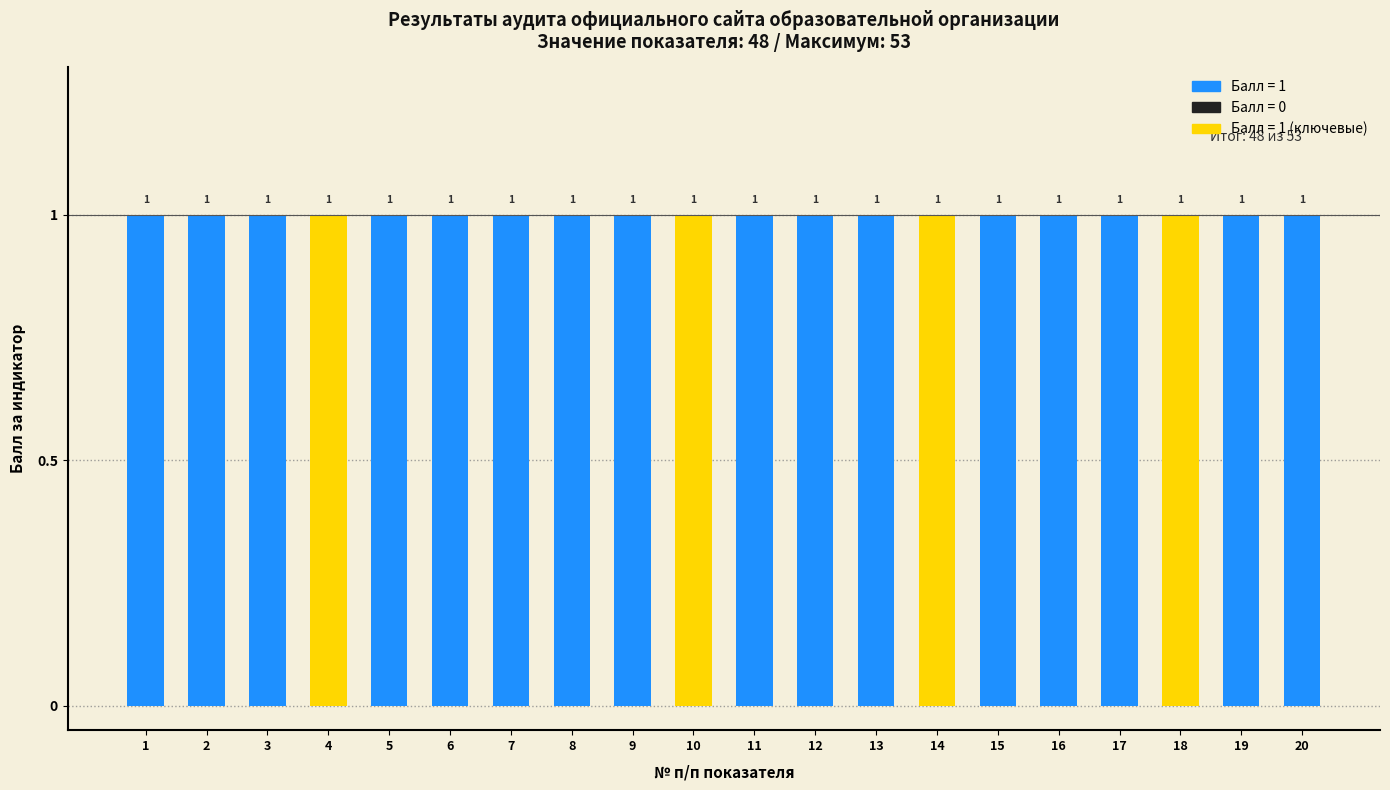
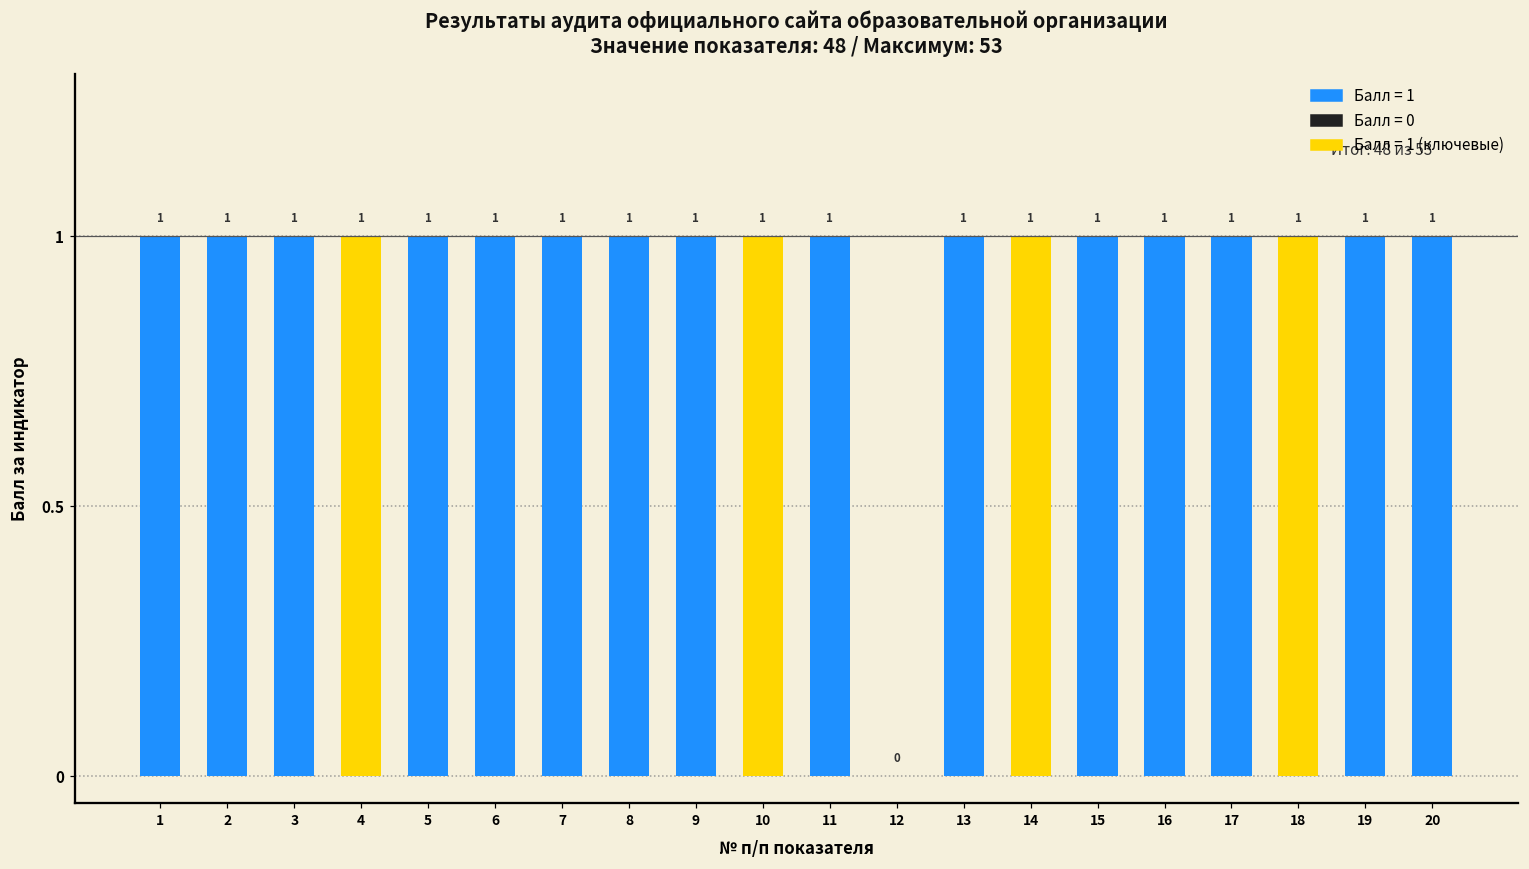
12: 1 -> 0
